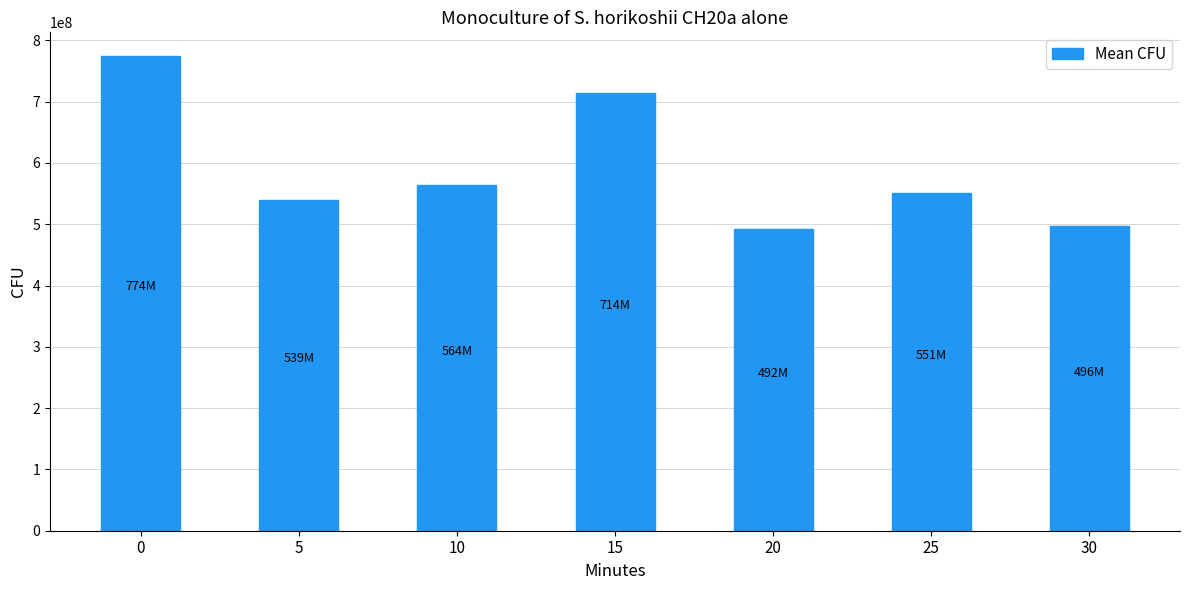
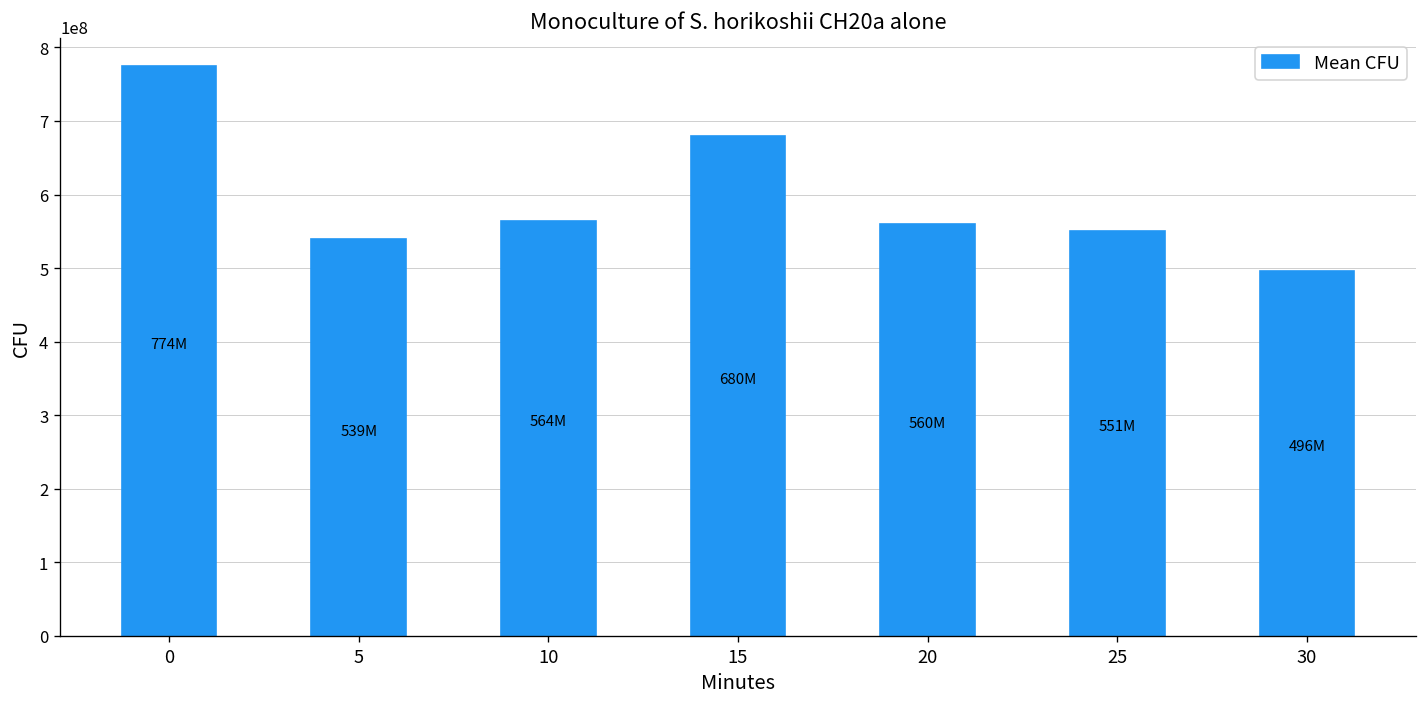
15: 714M -> 680M
20: 492M -> 560M
